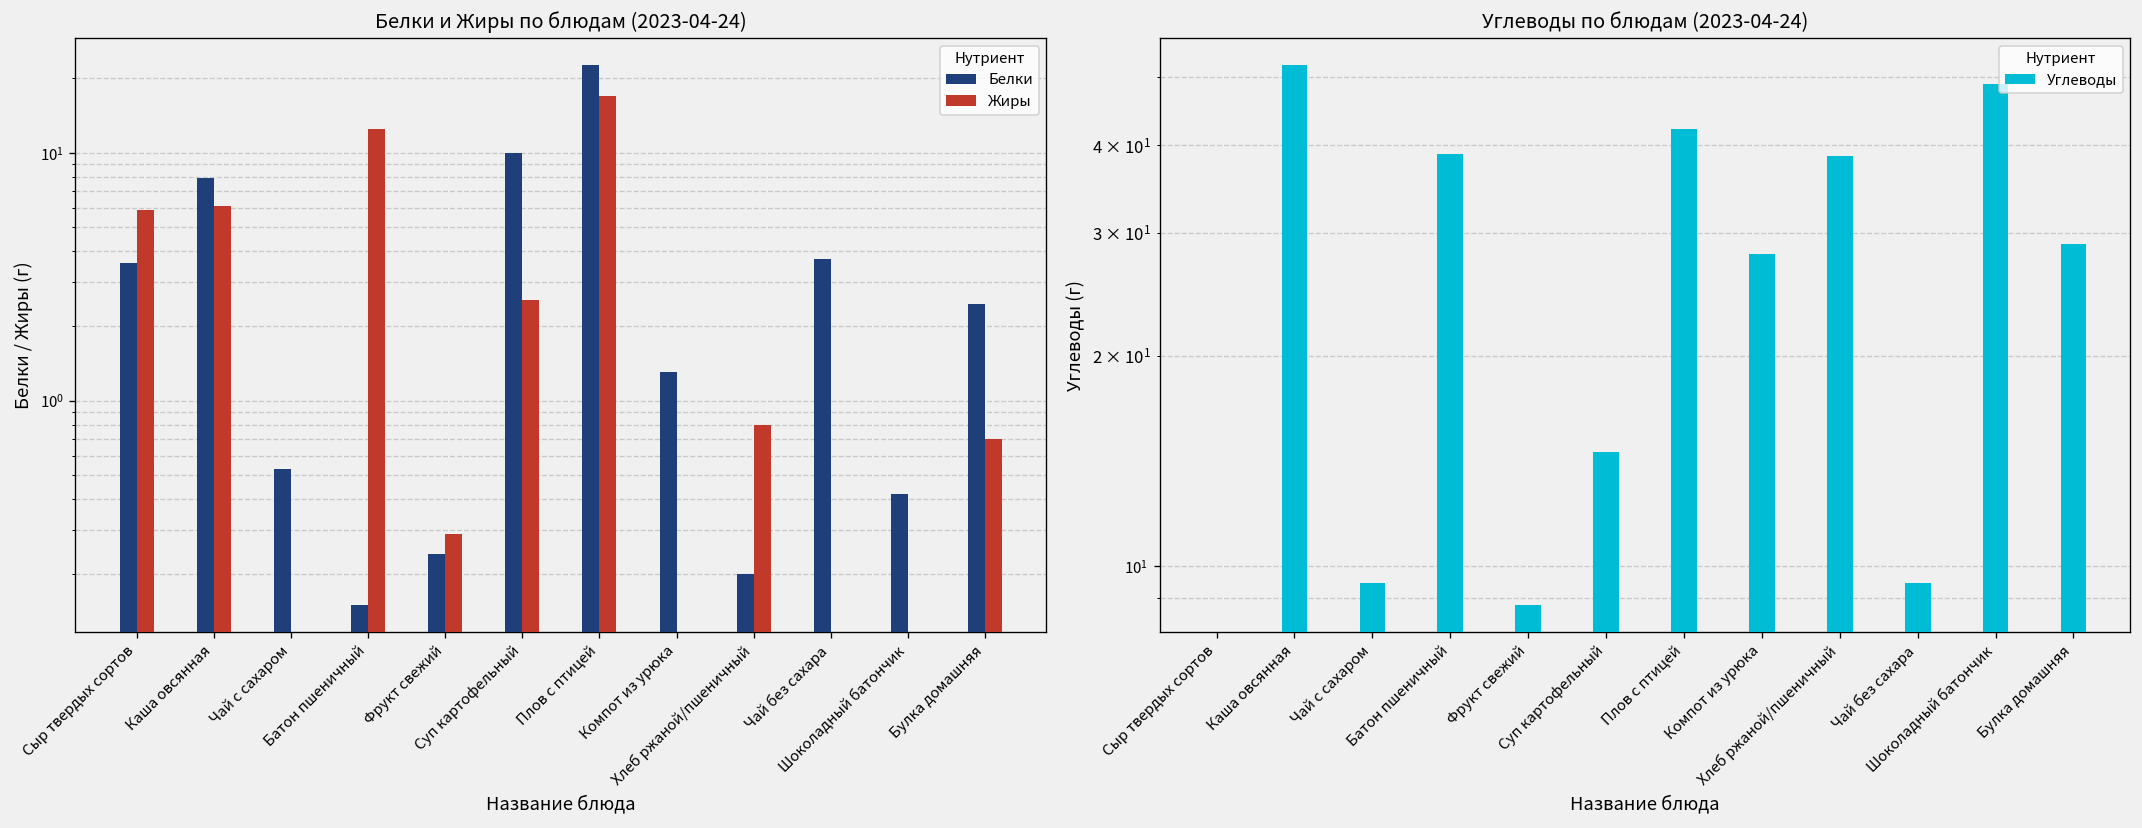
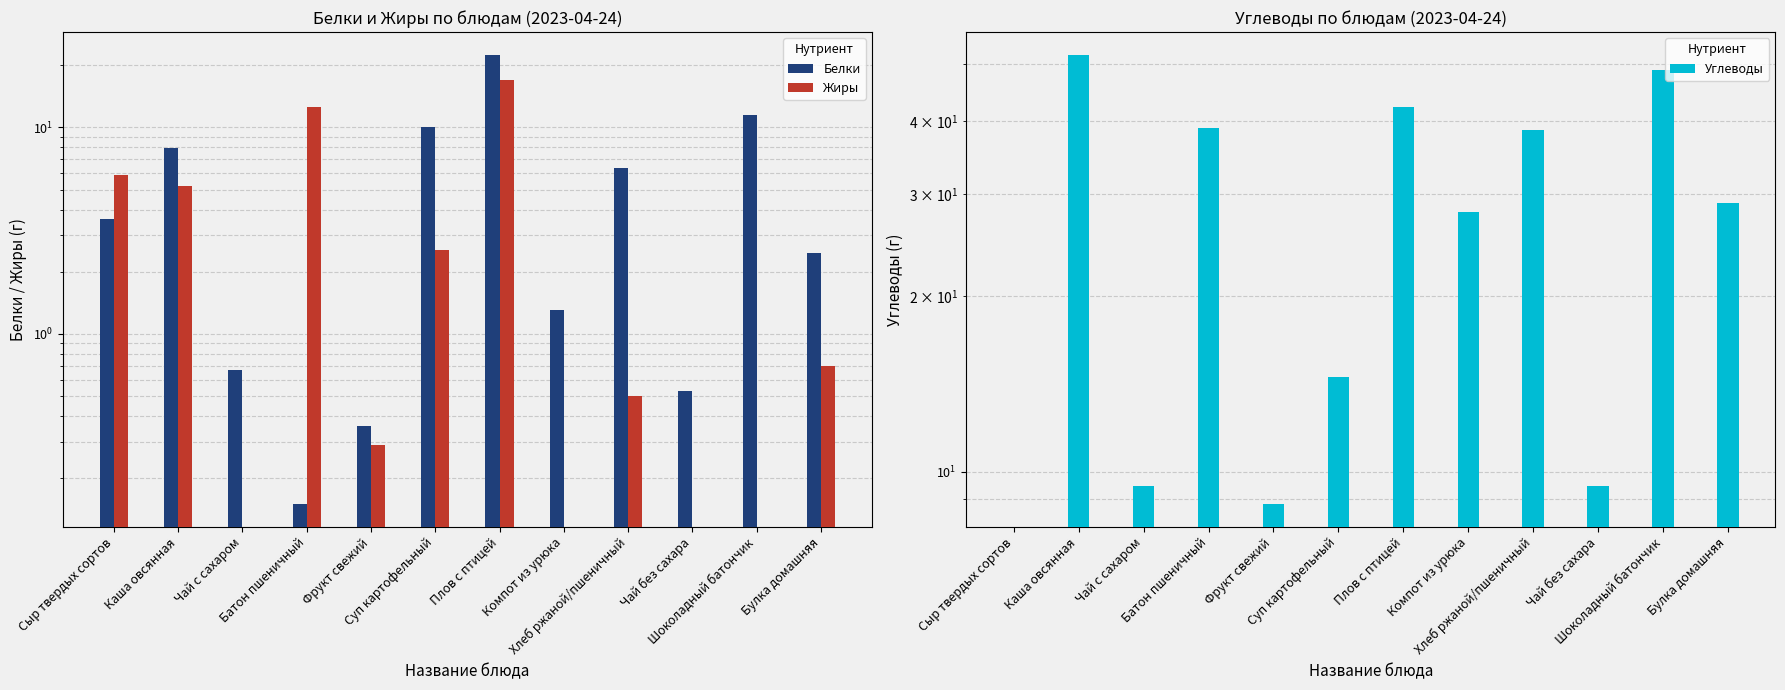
Белки и Жиры по блюдам (2023-04-24), Жиры, Каша овсянная: 6.1 -> 5.2
Белки и Жиры по блюдам (2023-04-24), Белки, Чай с сахаром: 0.53 -> 0.67
Белки и Жиры по блюдам (2023-04-24), Белки, Фрукт свежий: 0.24 -> 0.36
Белки и Жиры по блюдам (2023-04-24), Белки, Хлеб ржаной/пшеничный: 0.20 -> 6.3
Белки и Жиры по блюдам (2023-04-24), Жиры, Хлеб ржаной/пшеничный: 0.8 -> 0.5
Белки и Жиры по блюдам (2023-04-24), Белки, Чай без сахара: 3.7 -> 0.53
Белки и Жиры по блюдам (2023-04-24), Белки, Шоколадный батончик: 0.42 -> 12
